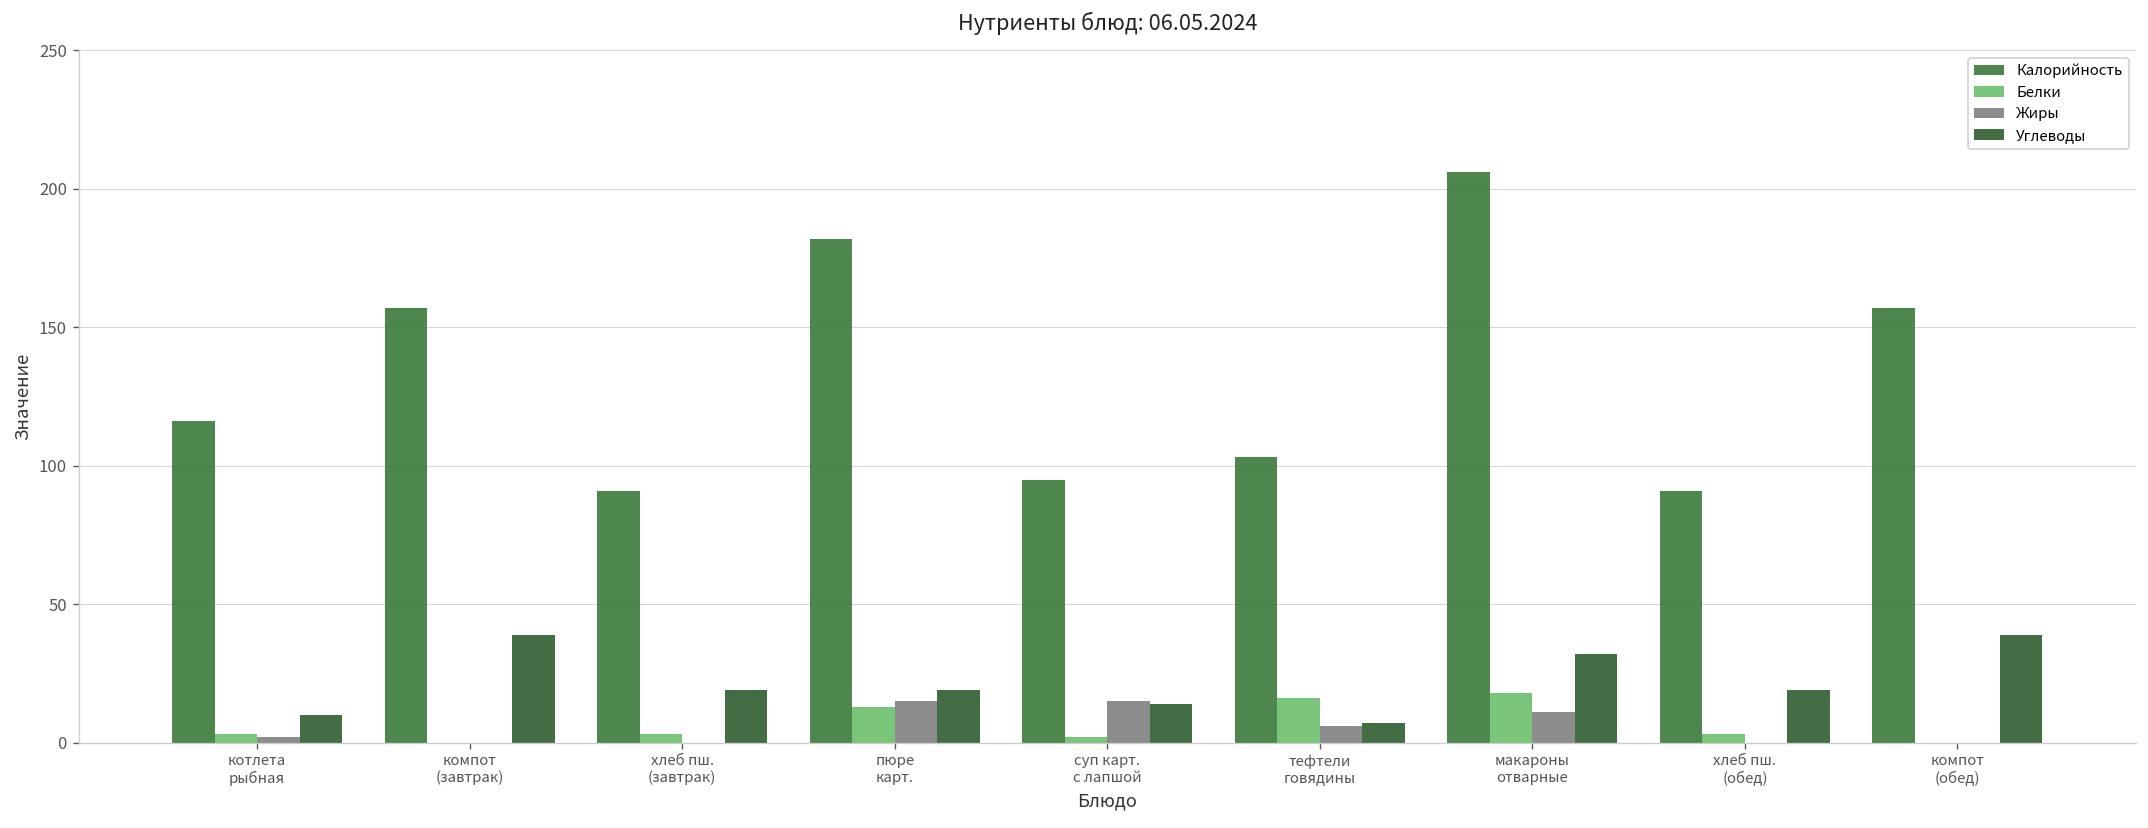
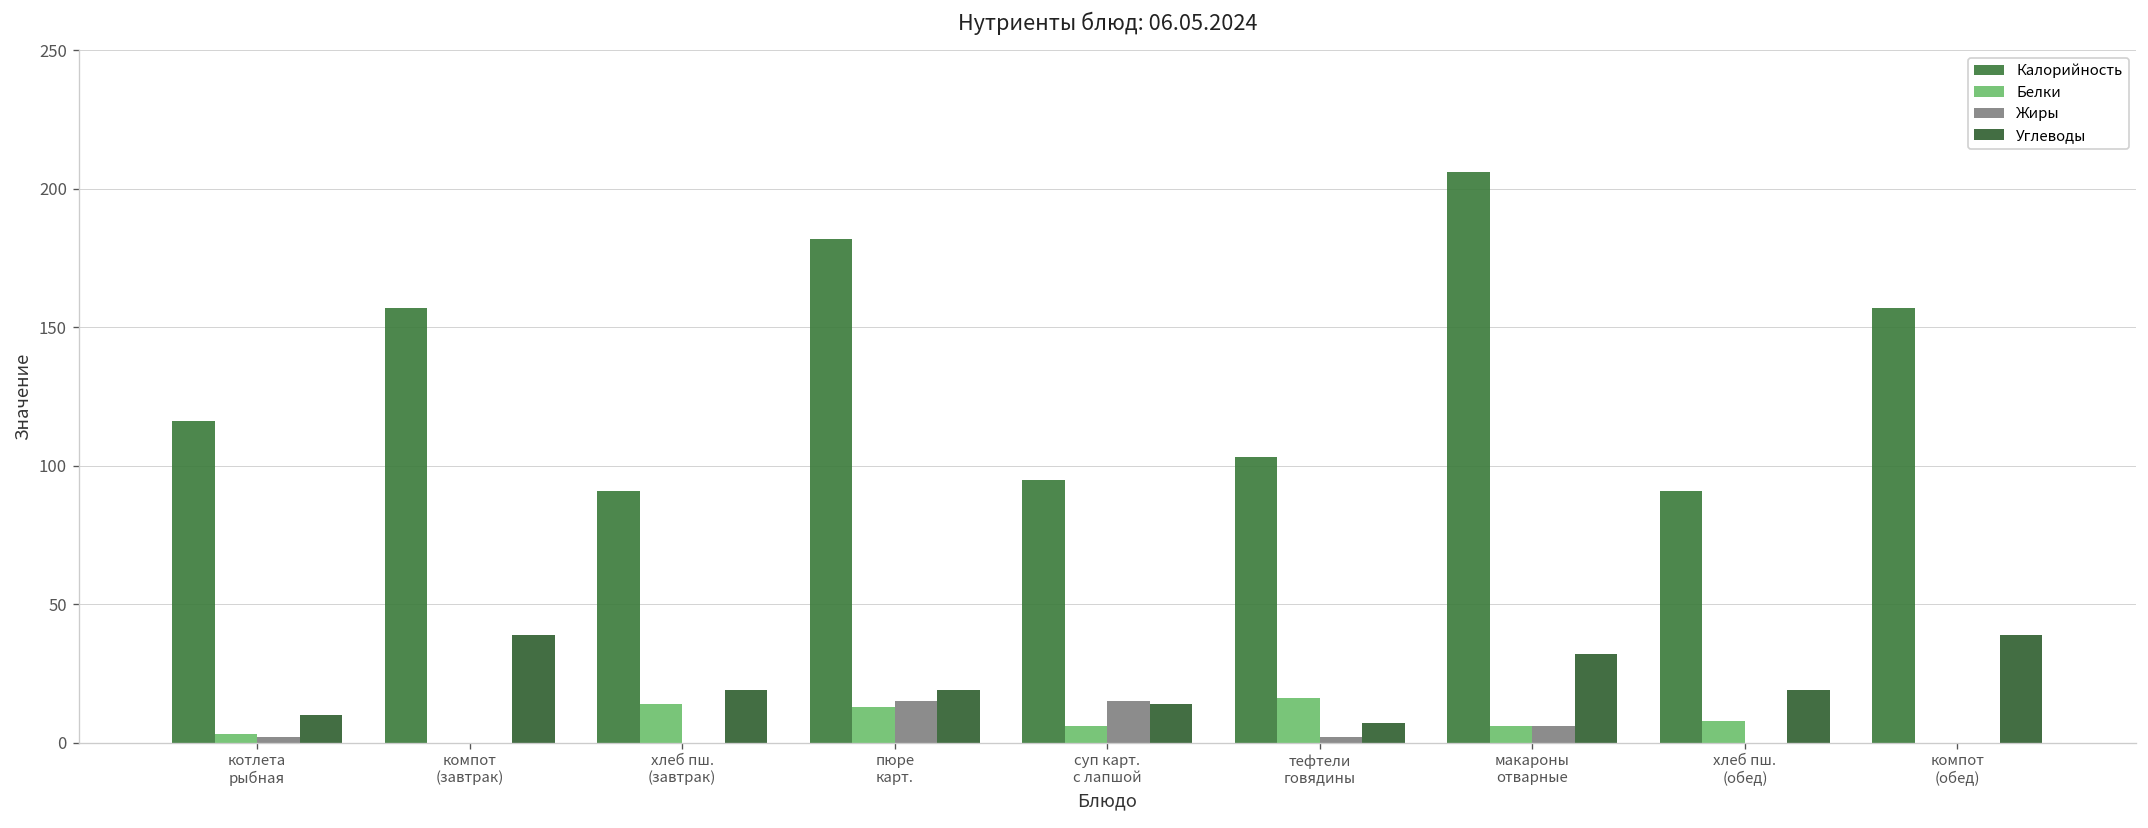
Белки, хлеб пш. (завтрак): 3 -> 14
Белки, суп карт. с лапшой: 2 -> 6
Жиры, тефтели говядины: 6 -> 2
Белки, макароны отварные: 18 -> 6
Жиры, макароны отварные: 11 -> 6
Белки, хлеб пш. (обед): 3 -> 8
